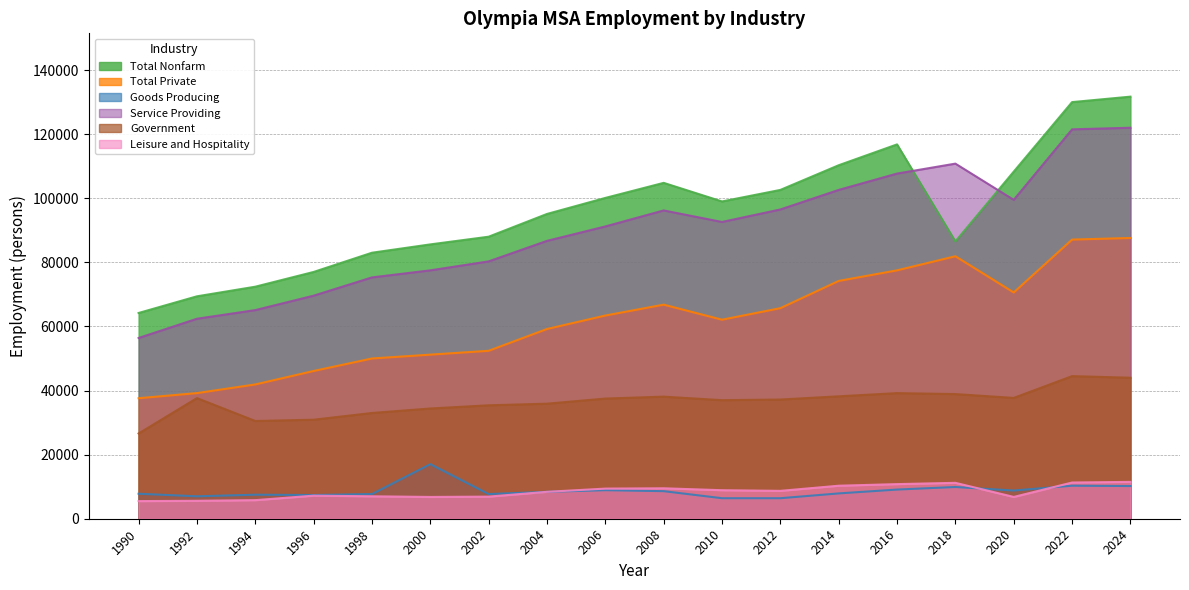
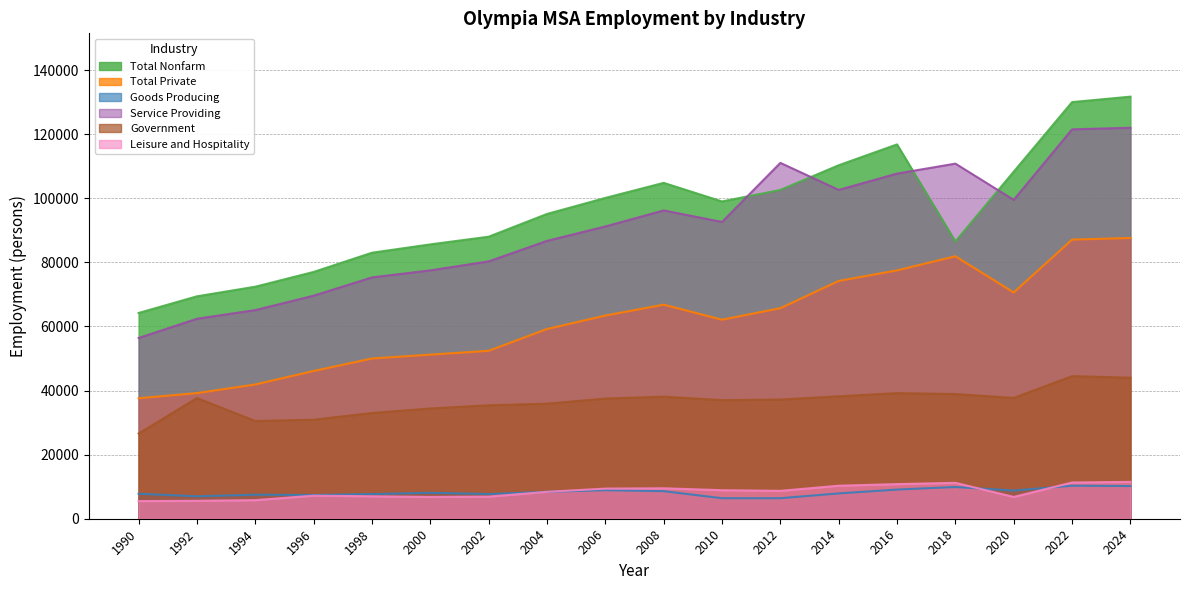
Goods Producing, 2000: 17000 -> 8000
Service Providing, 2012: 97000 -> 111000
